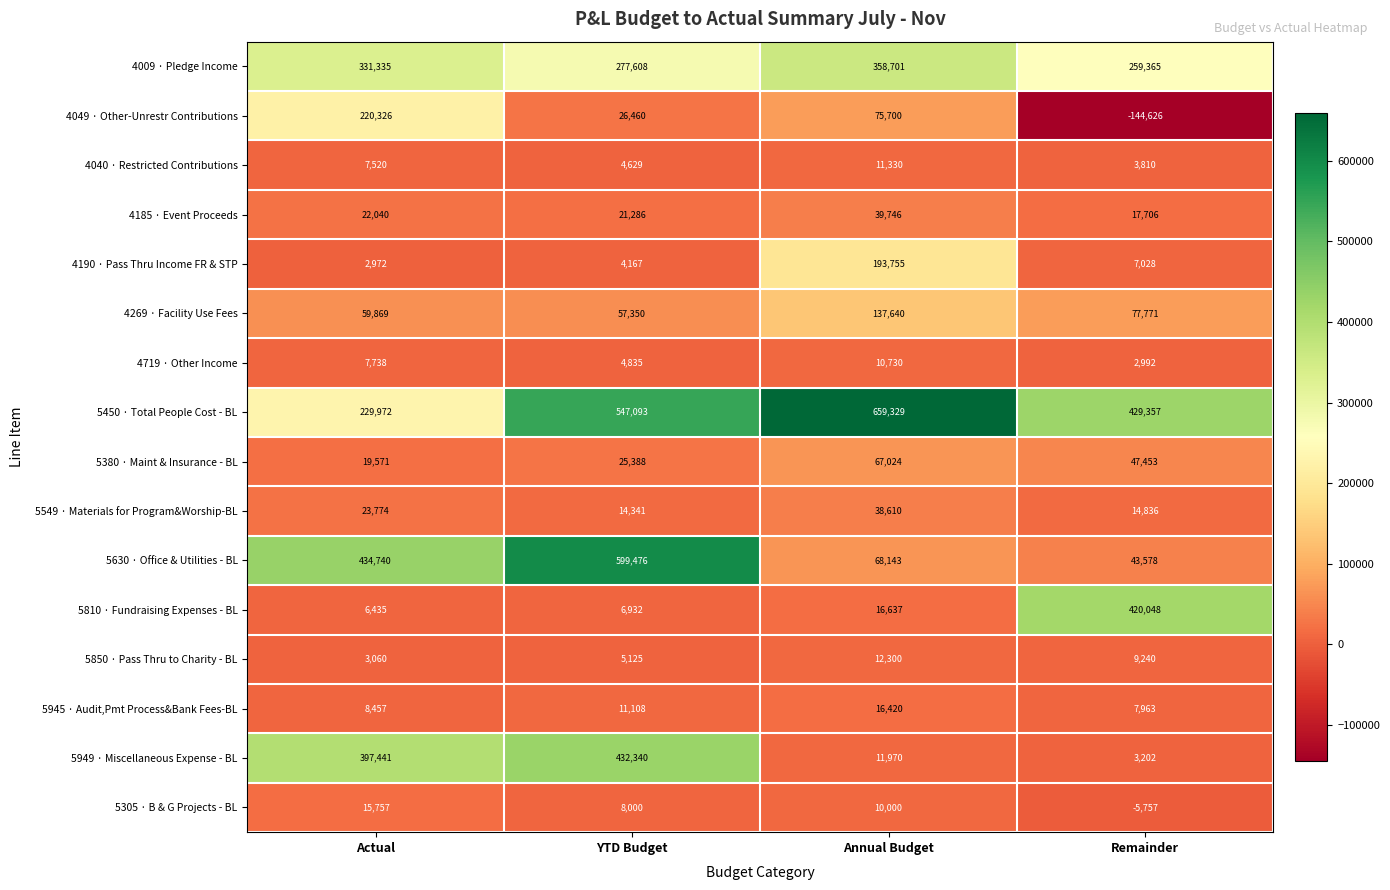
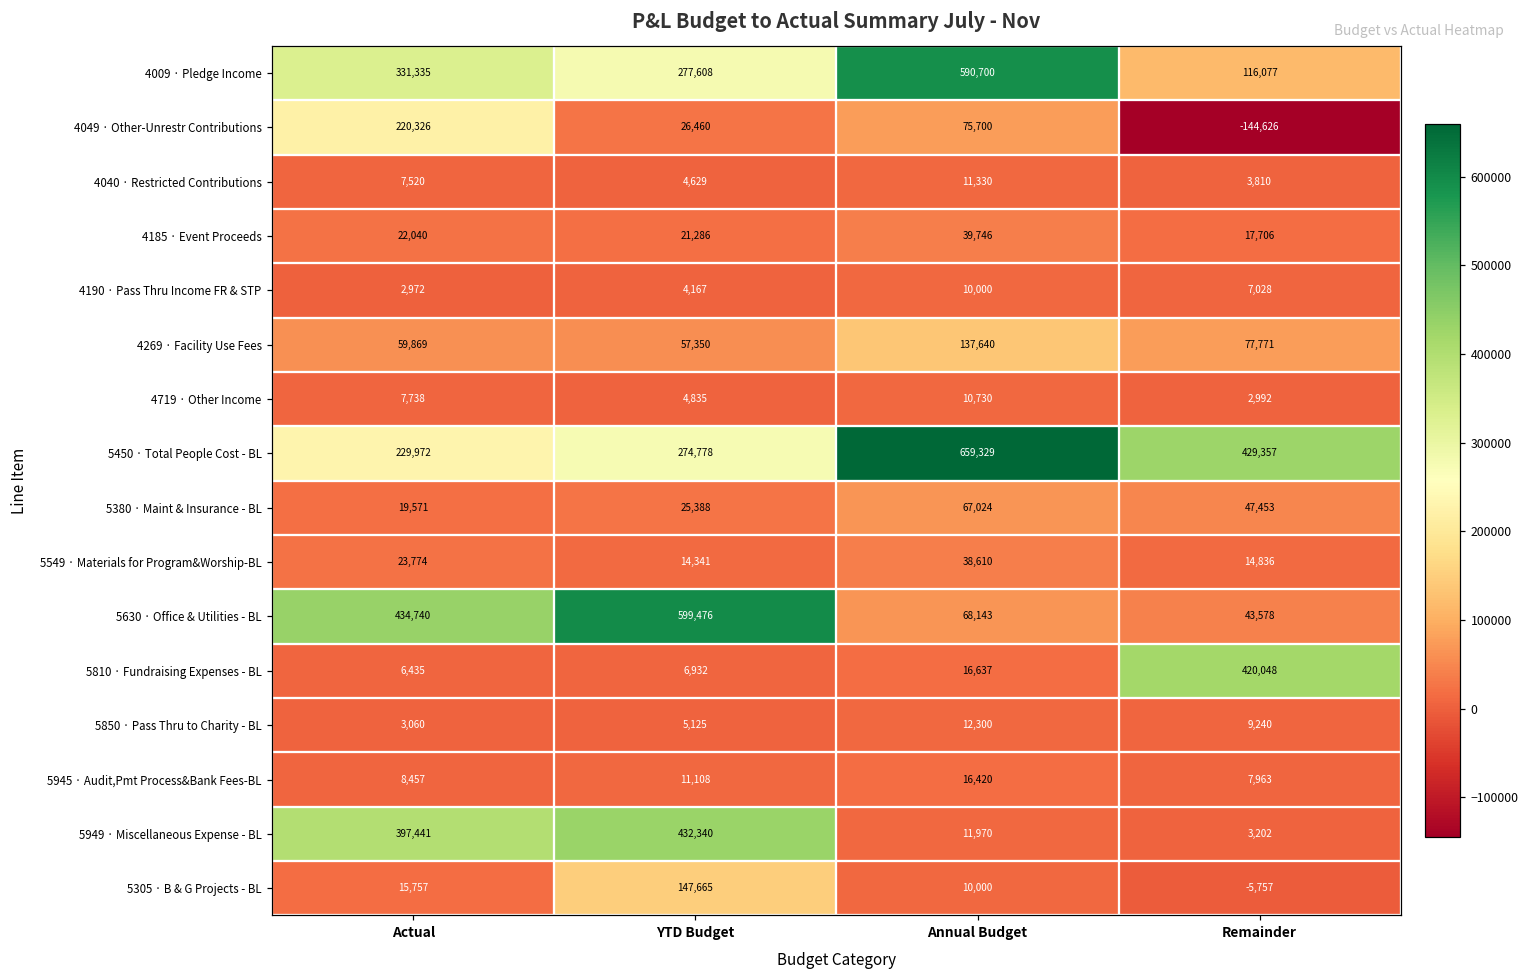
4009 · Pledge Income, Annual Budget: 358,701 -> 590,700
4009 · Pledge Income, Remainder: 259,365 -> 116,077
4190 · Pass Thru Income FR & STP, Annual Budget: 193,755 -> 10,000
5450 · Total People Cost - BL, YTD Budget: 547,093 -> 274,778
5305 · B & G Projects - BL, YTD Budget: 8,000 -> 147,665
